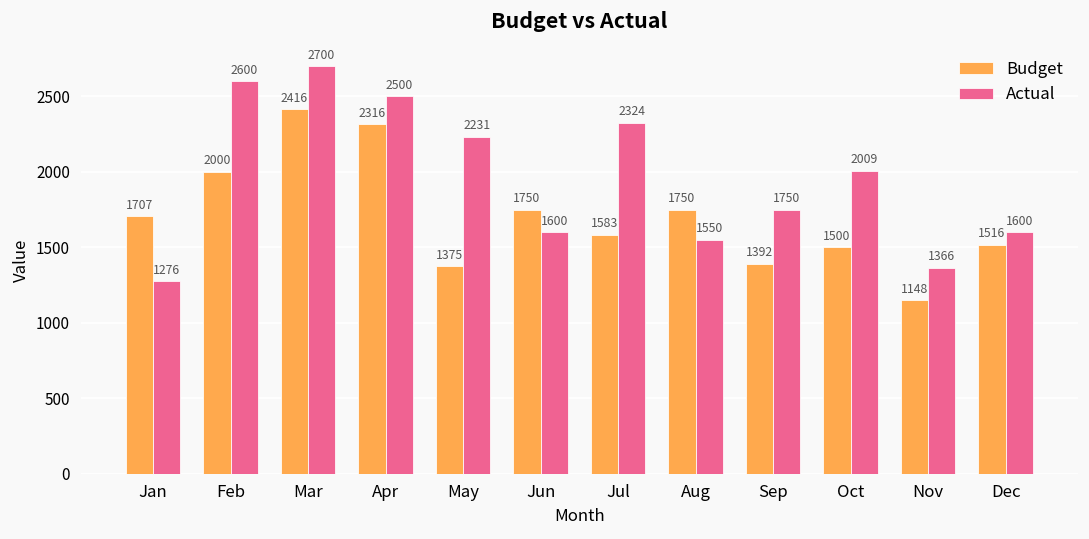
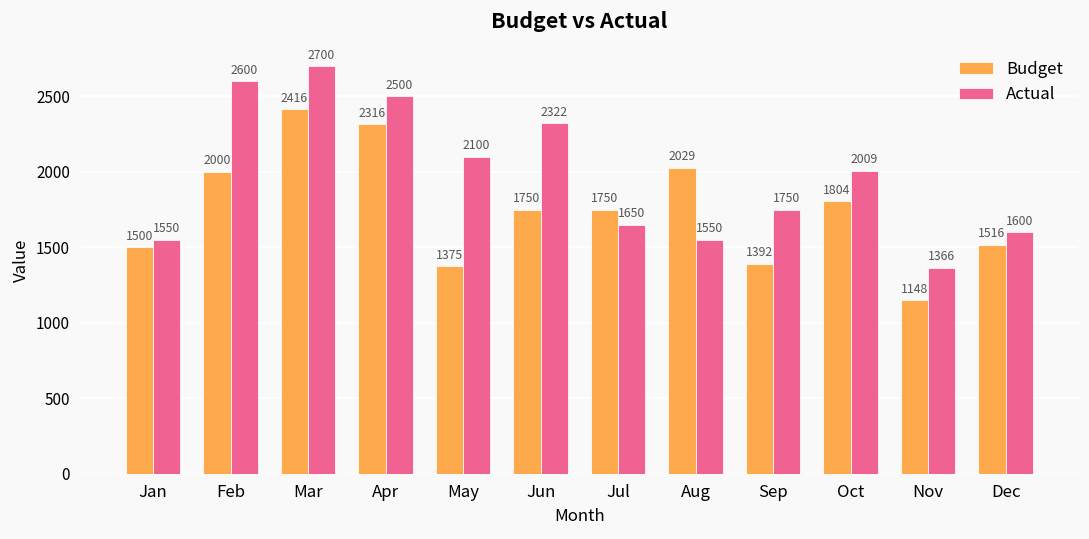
Budget, Jan: 1707 -> 1500
Actual, Jan: 1276 -> 1550
Actual, May: 2231 -> 2100
Actual, Jun: 1600 -> 2322
Budget, Jul: 1583 -> 1750
Actual, Jul: 2324 -> 1650
Budget, Aug: 1750 -> 2029
Budget, Oct: 1500 -> 1804
